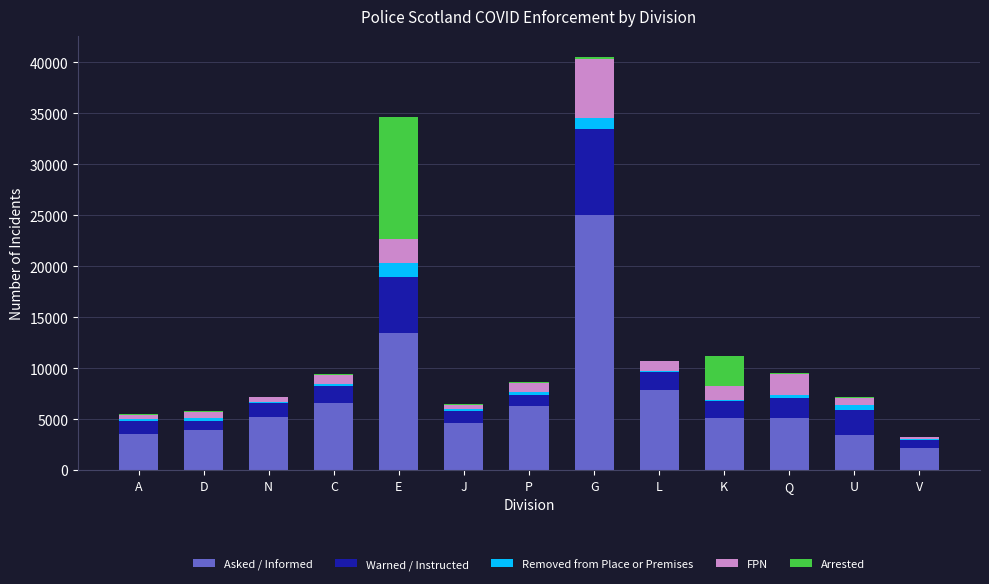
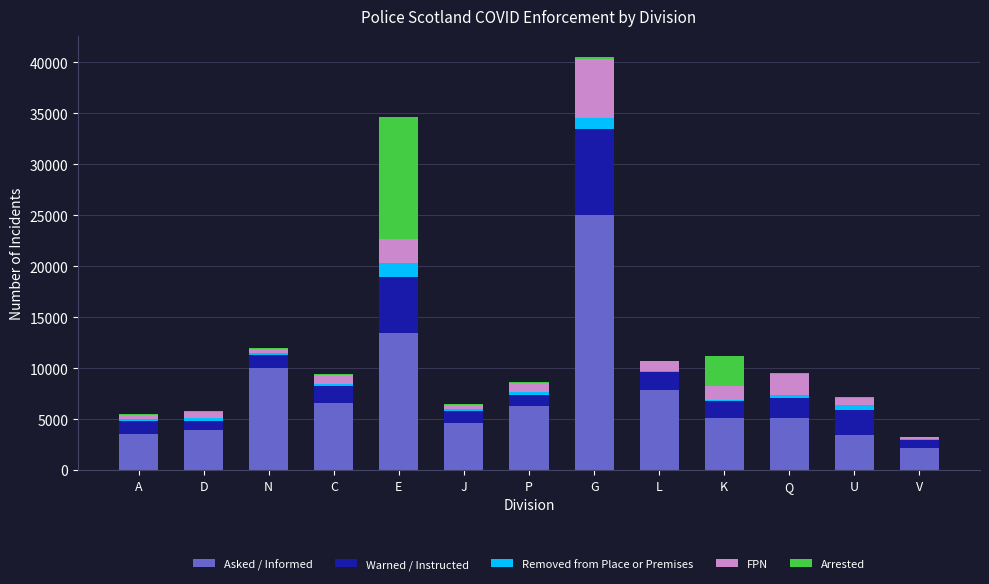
Asked / Informed, N: 5200 -> 10000
